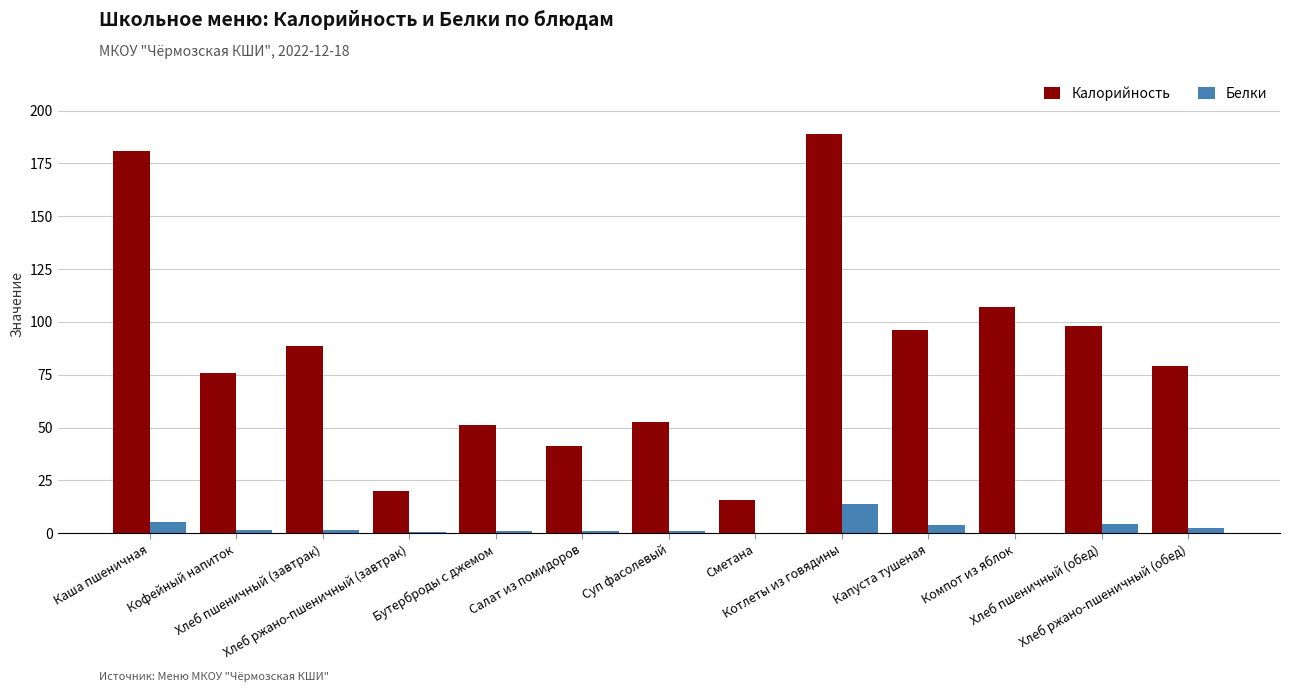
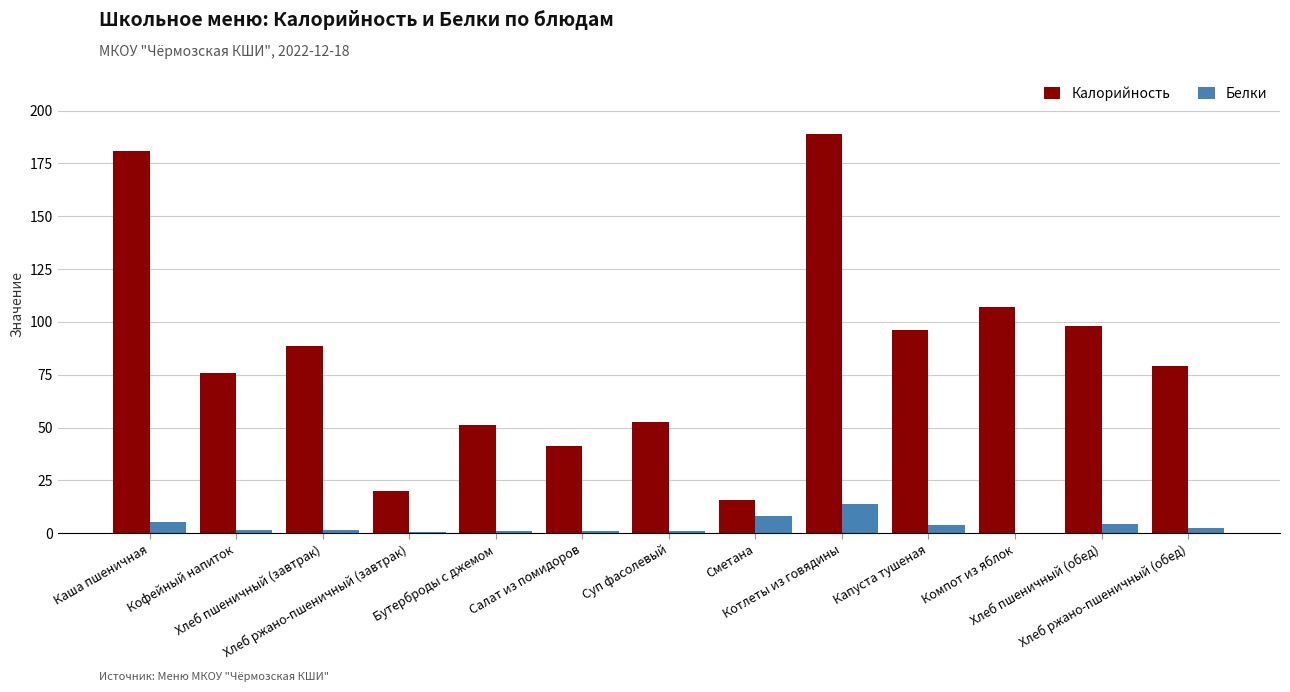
Белки, Сметана: 0 -> 8
